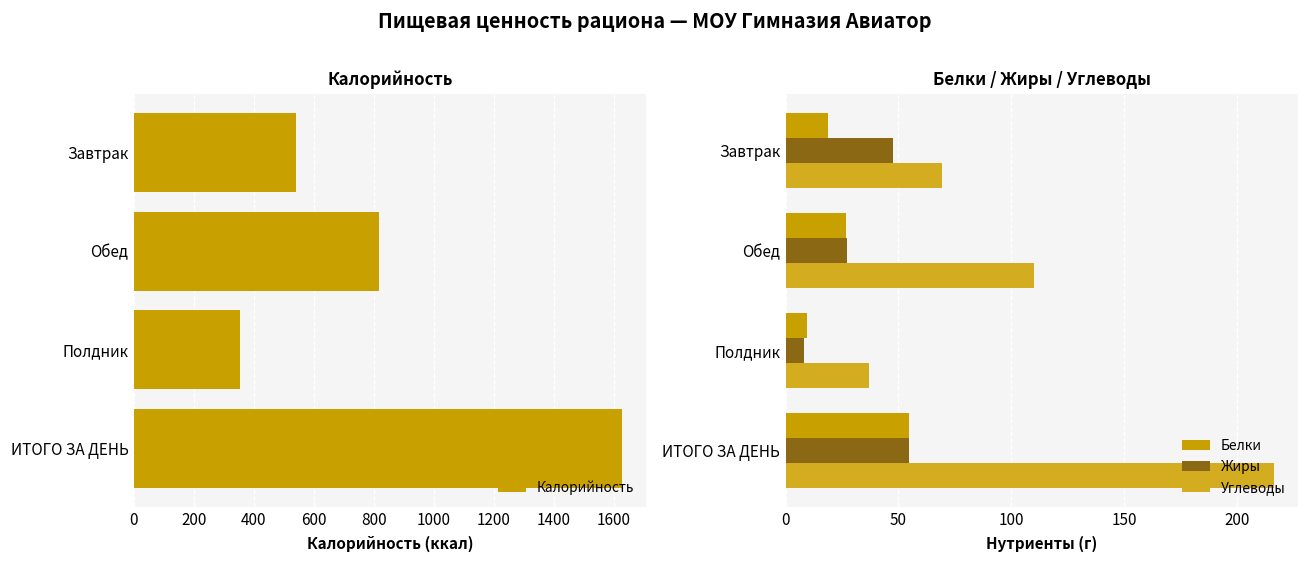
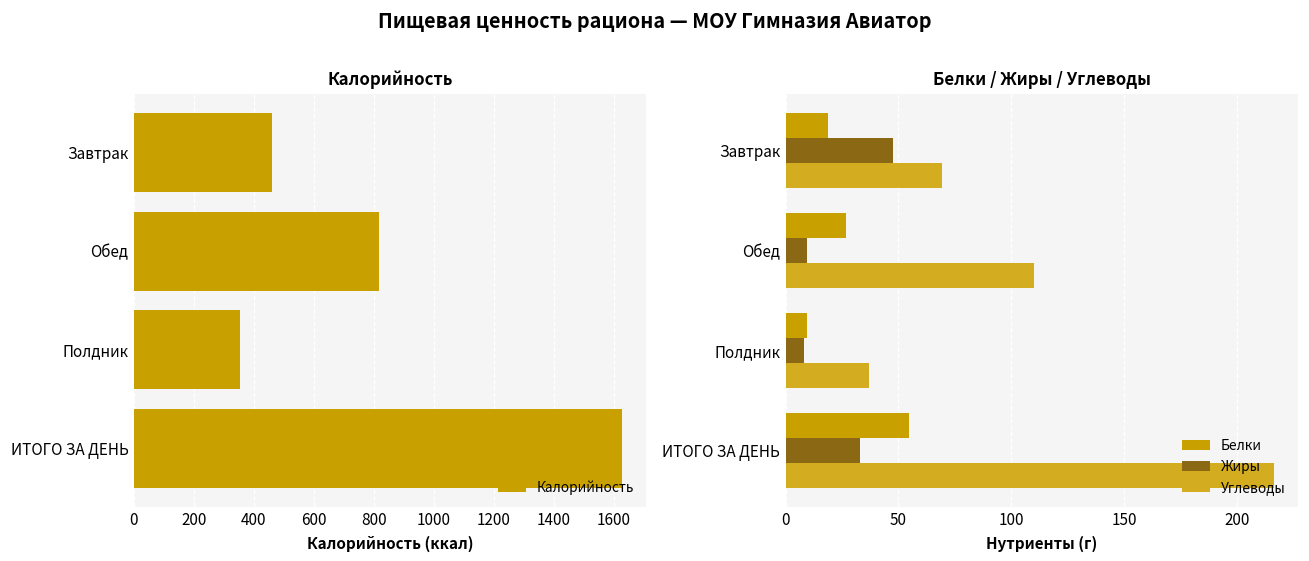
Калорийность, Завтрак: 540 -> 460
Белки / Жиры / Углеводы, Жиры, Обед: 27 -> 9
Белки / Жиры / Углеводы, Жиры, ИТОГО ЗА ДЕНЬ: 55 -> 33
